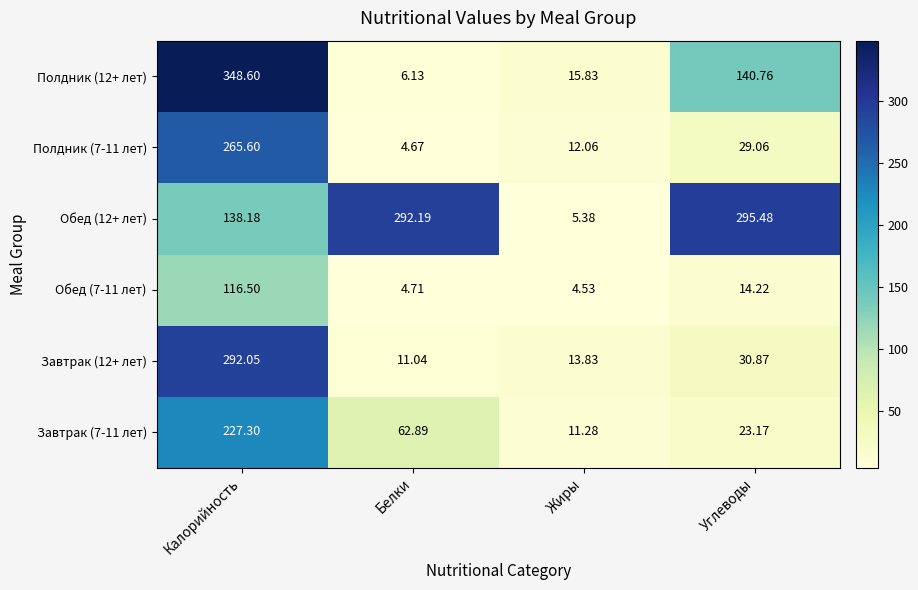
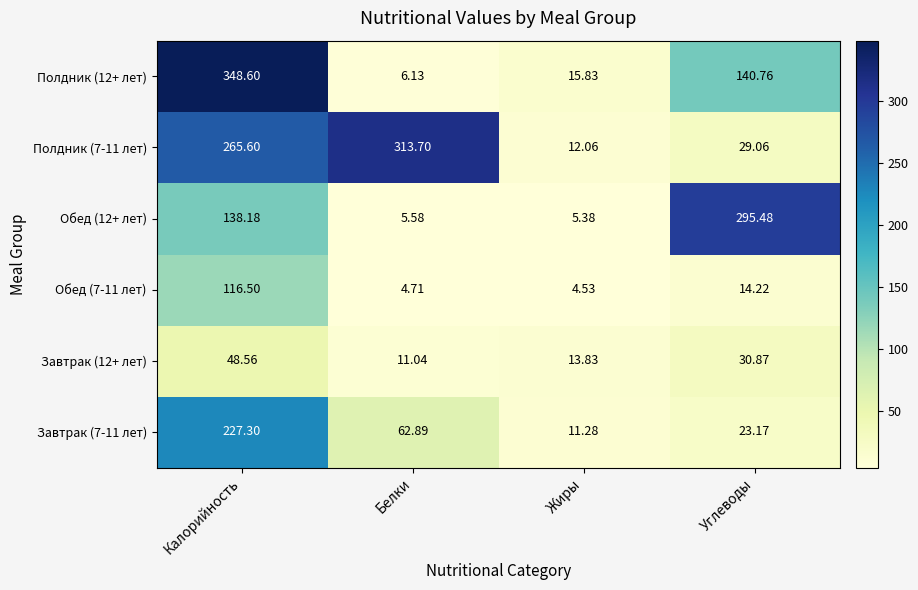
Полдник (7-11 лет), Белки: 4.67 -> 313.70
Обед (12+ лет), Белки: 292.19 -> 5.58
Завтрак (12+ лет), Калорийность: 292.05 -> 48.56
